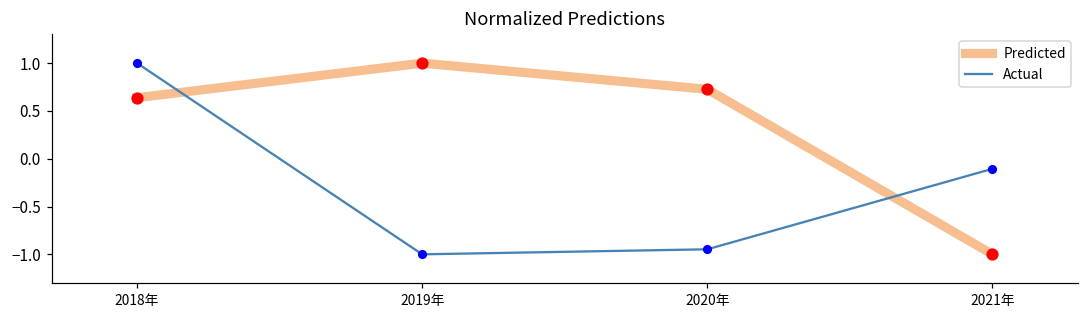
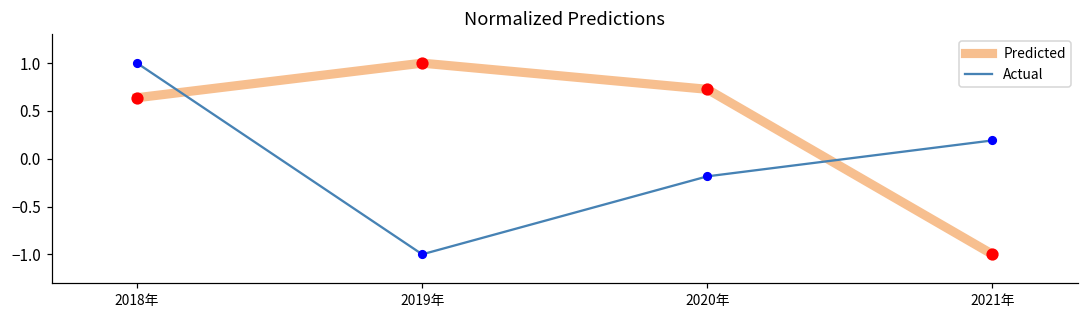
Actual, 2020年: -0.9 -> -0.2
Actual, 2021年: -0.1 -> 0.2
